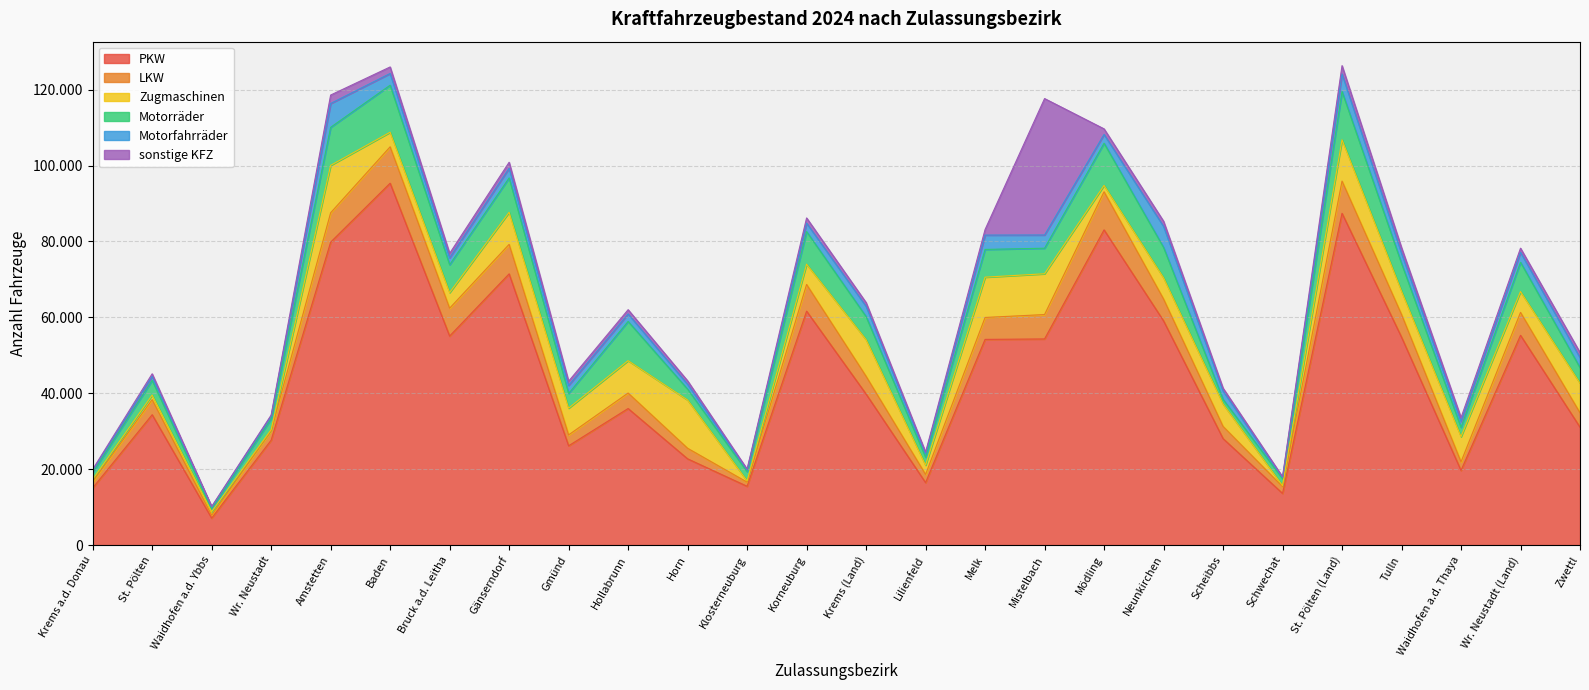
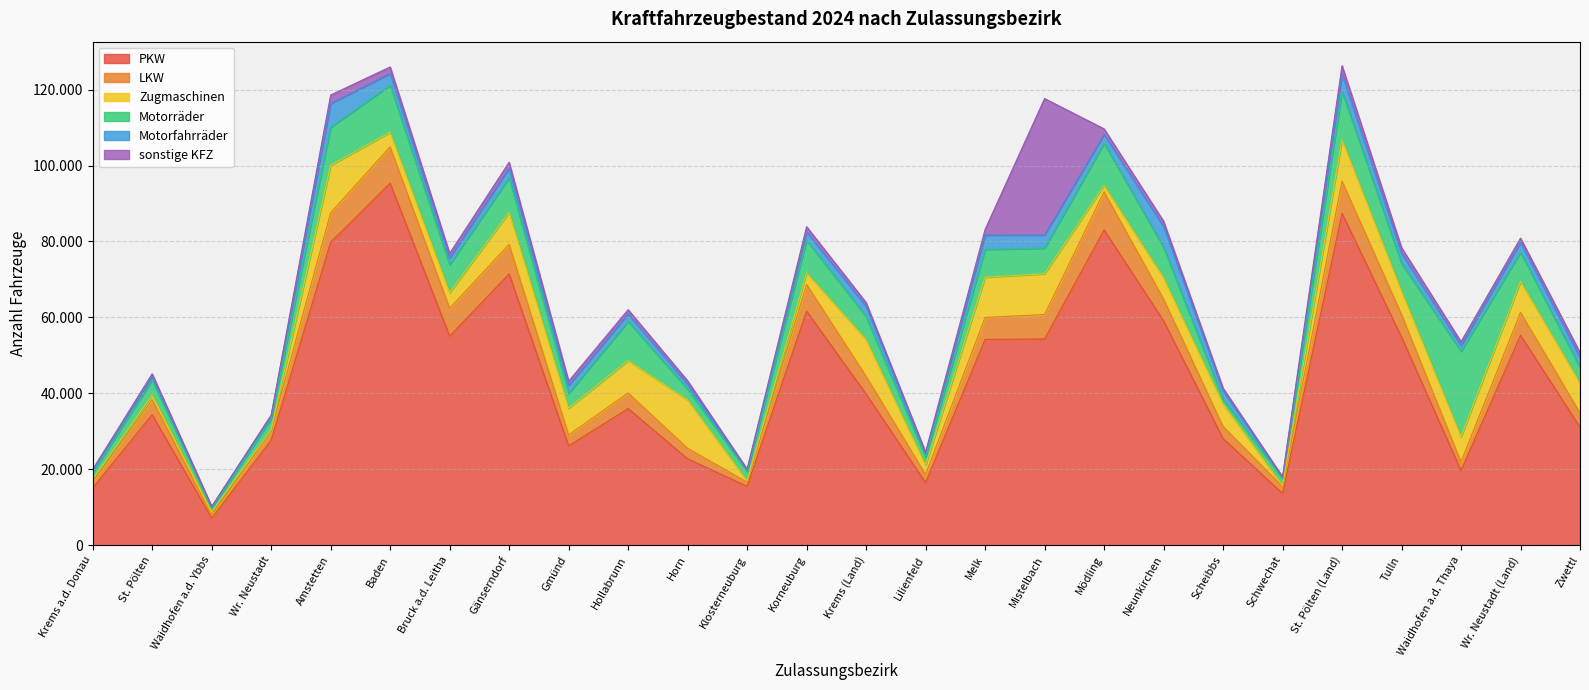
Zugmaschinen, Korneuburg: 5 -> 3
Motorräder, Waidhofen a.d. Thaya: 2 -> 22
Zugmaschinen, Wr. Neustadt (Land): 5 -> 8
